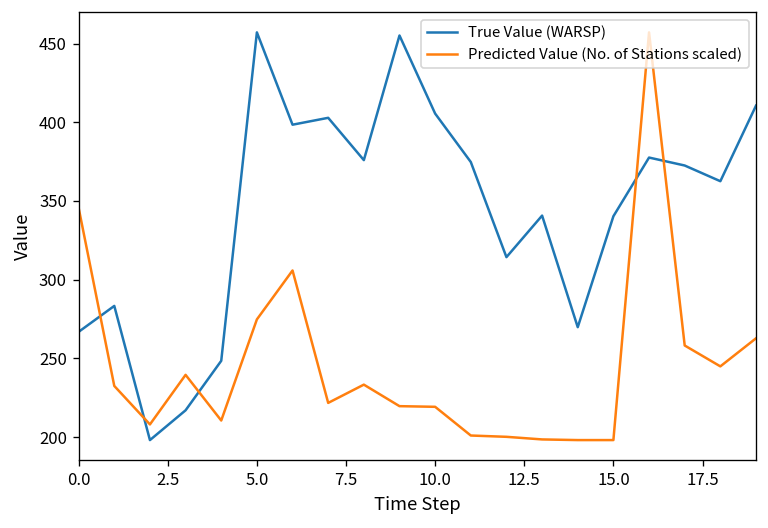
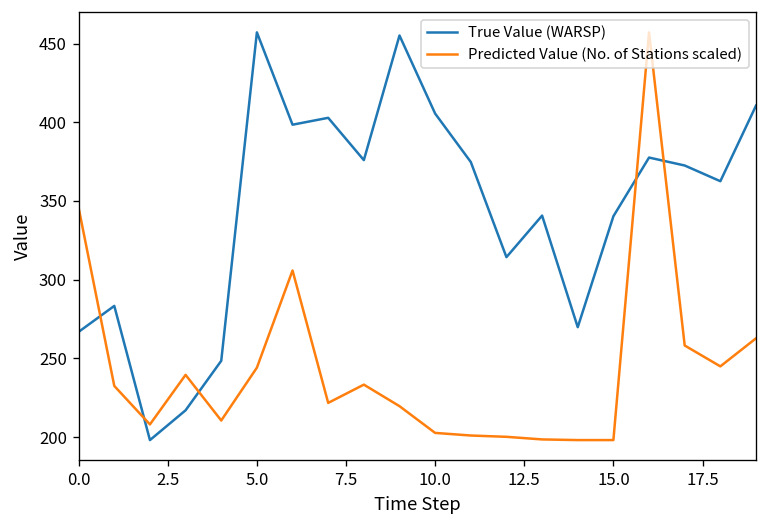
Predicted Value (No. of Stations scaled), 5.0: 275 -> 244
Predicted Value (No. of Stations scaled), 10.0: 219 -> 203
